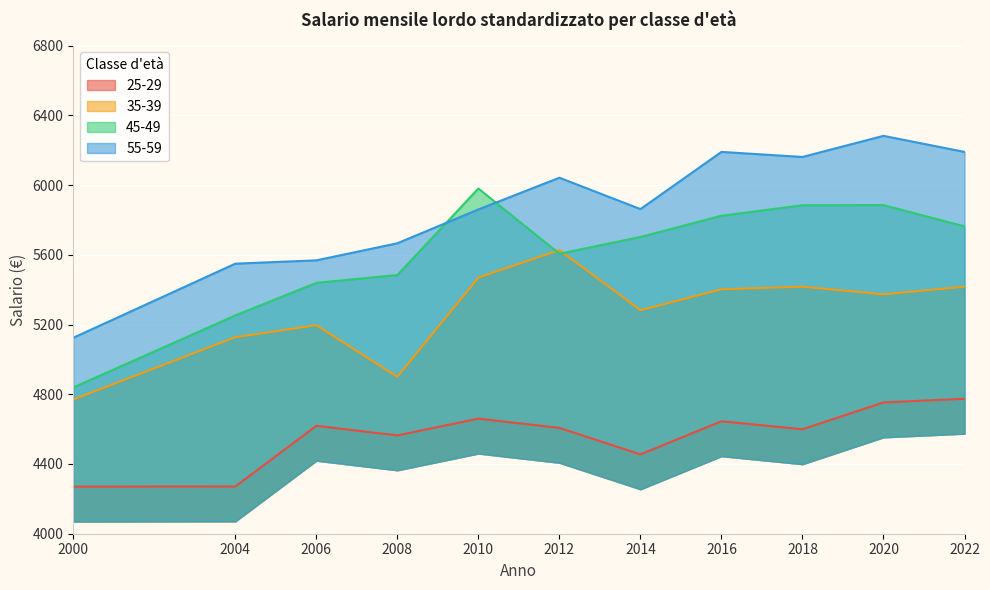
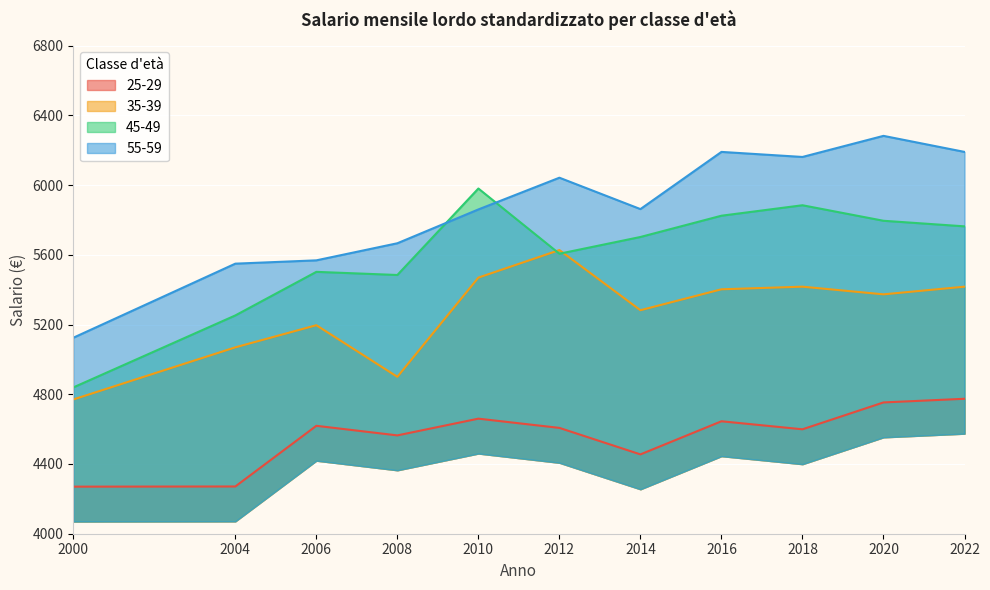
35-39, 2004: 5130 -> 5070
45-49, 2006: 5440 -> 5500
45-49, 2020: 5890 -> 5800
